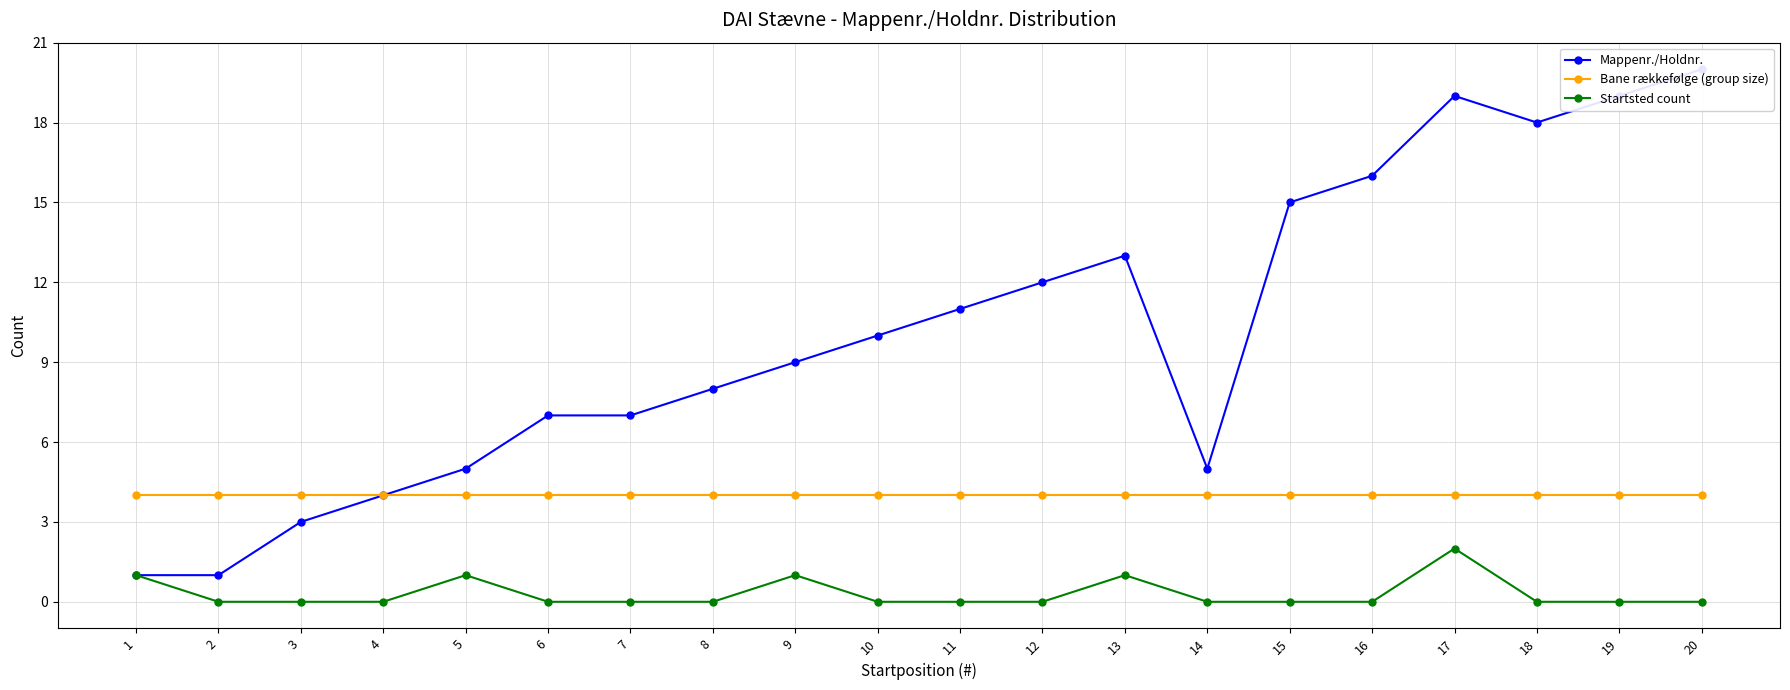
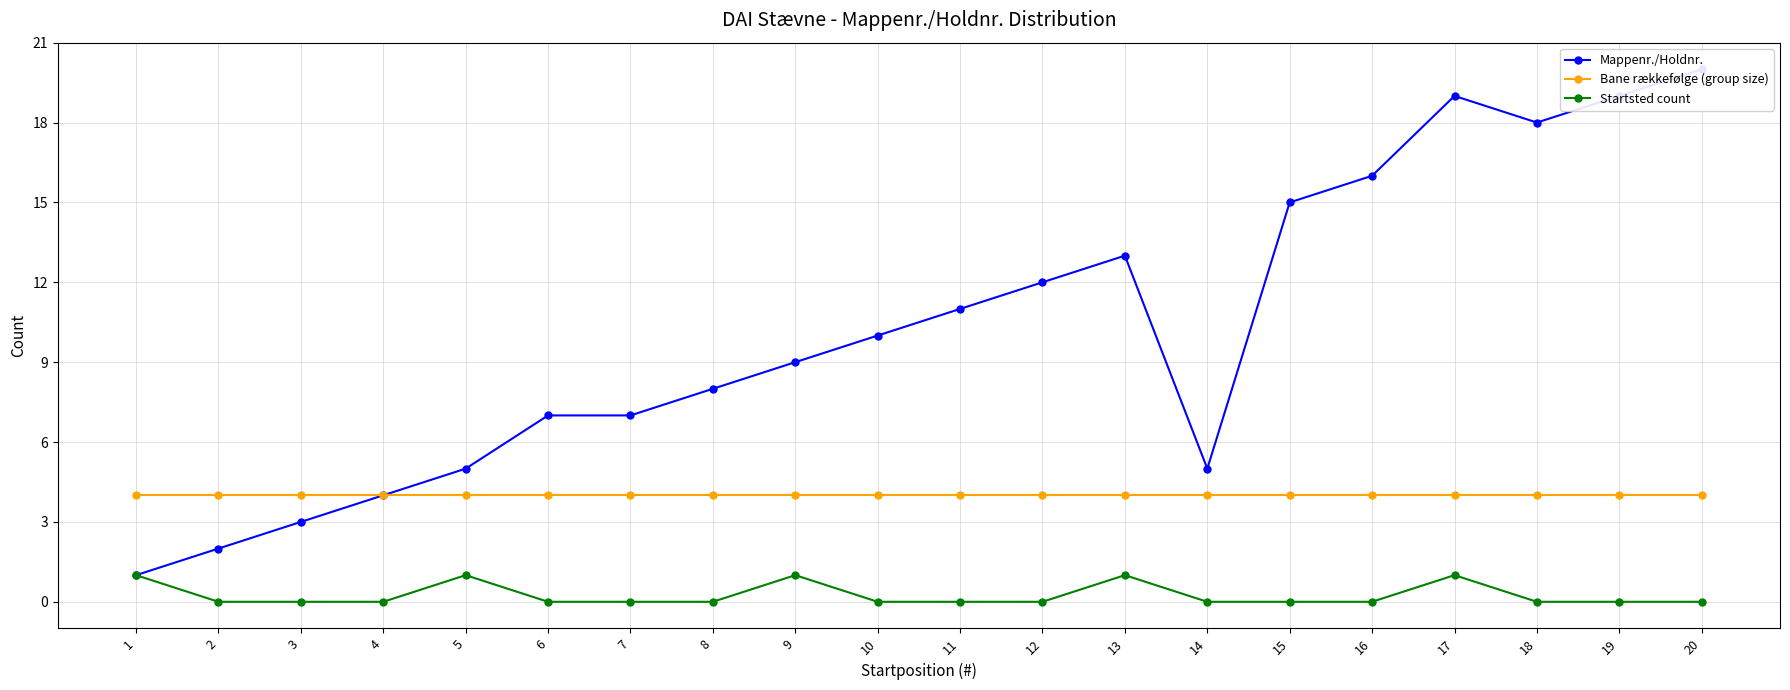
Mappenr./Holdnr., 2: 1 -> 2
Startsted count, 17: 2 -> 1
